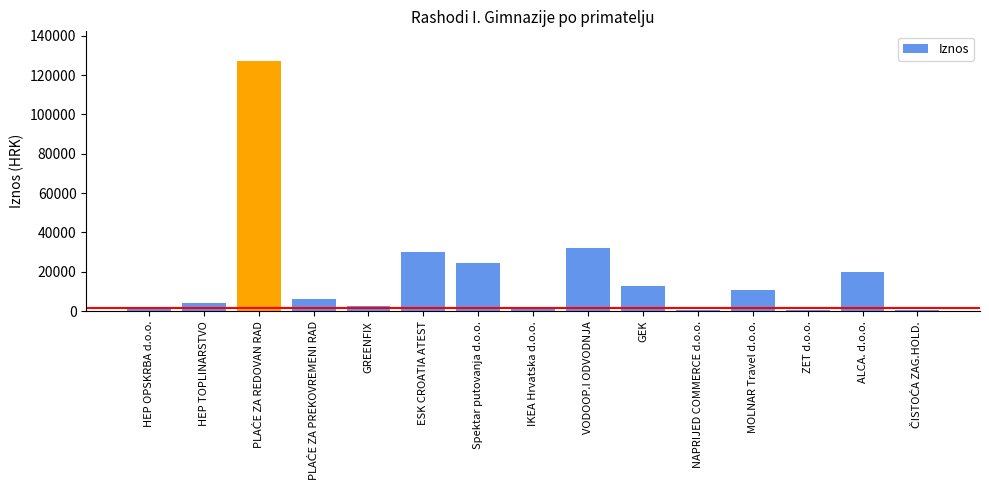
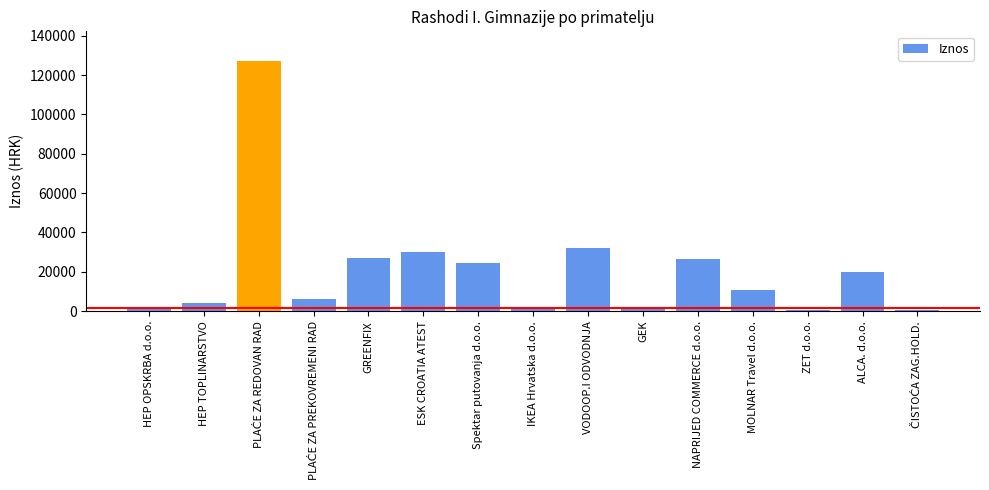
GREENFIX: 3000 -> 27000
GEK: 13000 -> 1000
NAPRIJED COMMERCE d.o.o.: 1000 -> 27000
